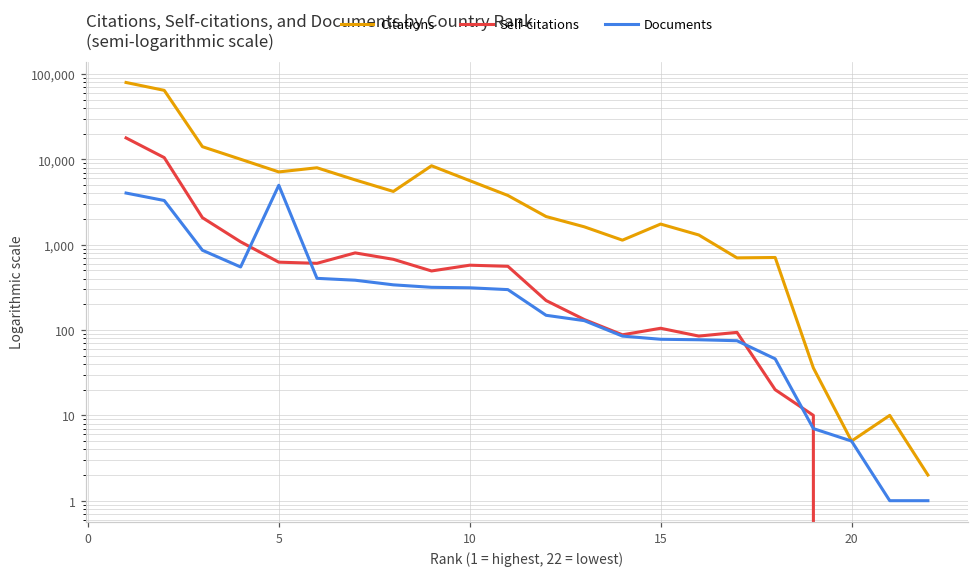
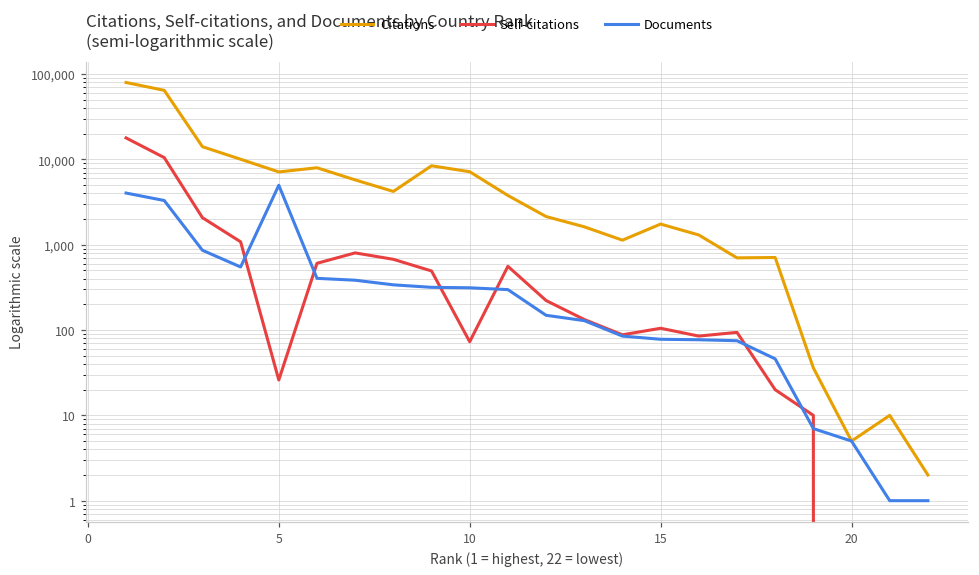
Self-citations, 5: 600 -> 26
Citations, 10: 6,000 -> 7,000
Self-citations, 10: 600 -> 70
